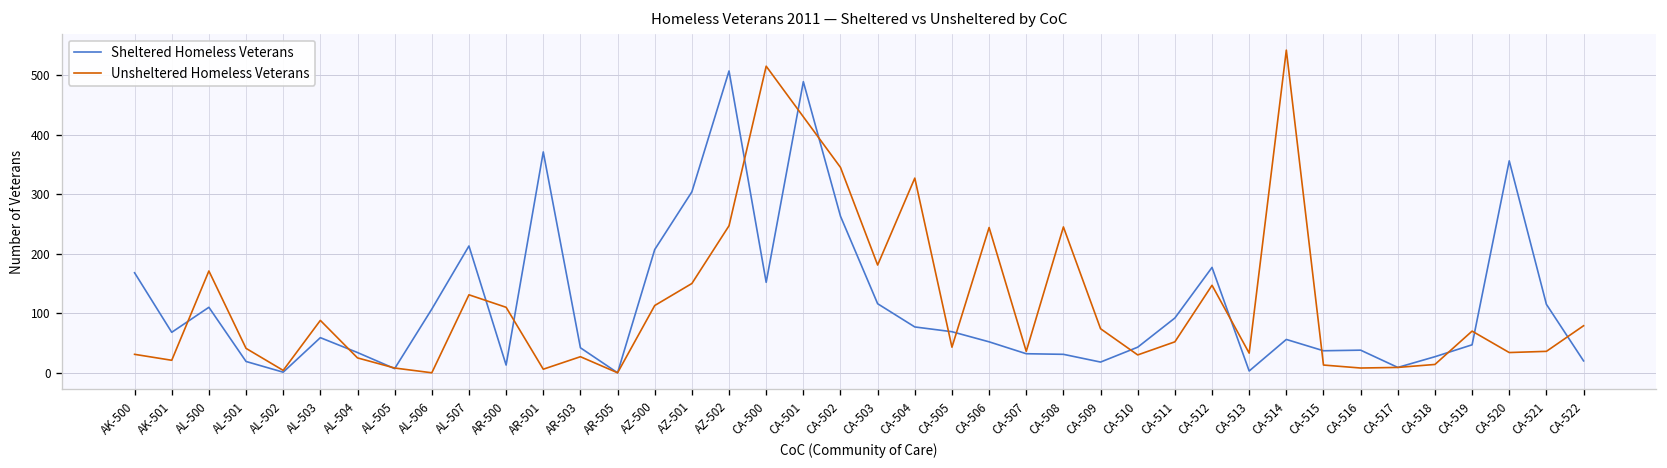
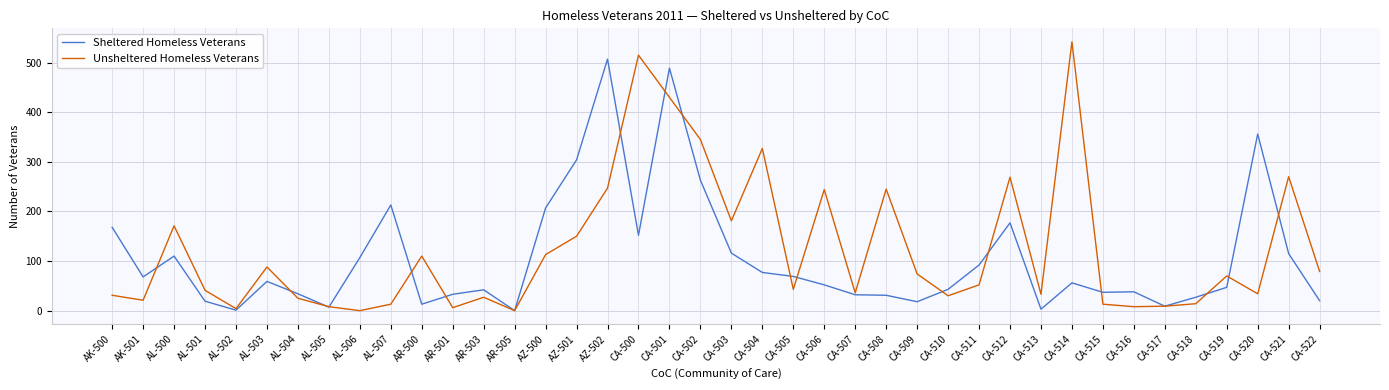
Unsheltered Homeless Veterans, AL-507: 130 -> 10
Sheltered Homeless Veterans, AR-501: 370 -> 30
Unsheltered Homeless Veterans, CA-512: 150 -> 270
Unsheltered Homeless Veterans, CA-521: 40 -> 270
